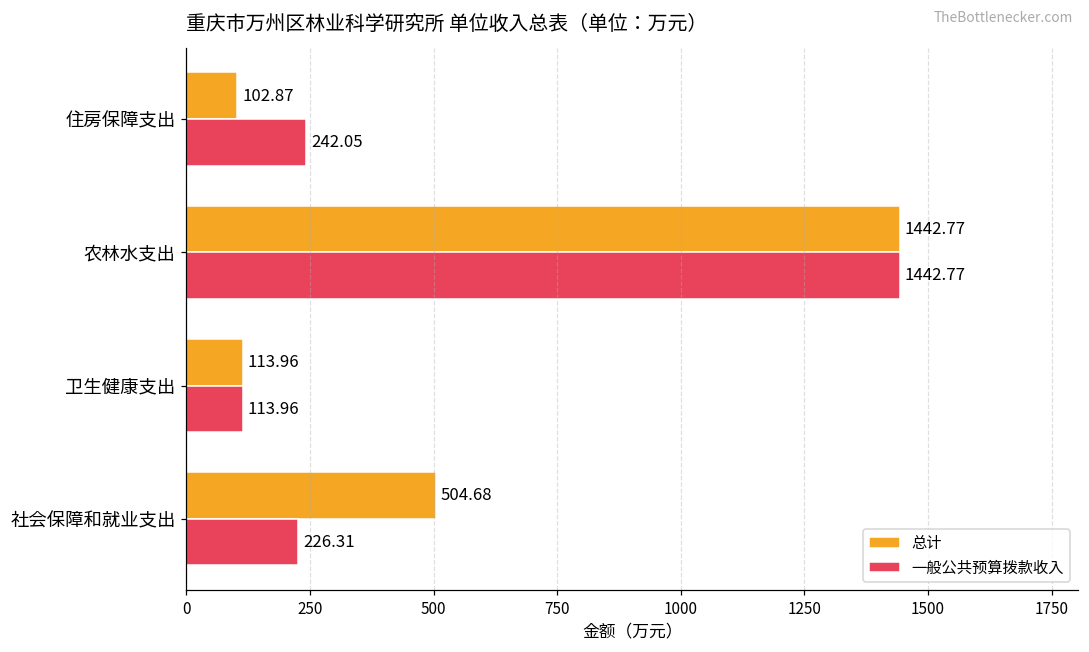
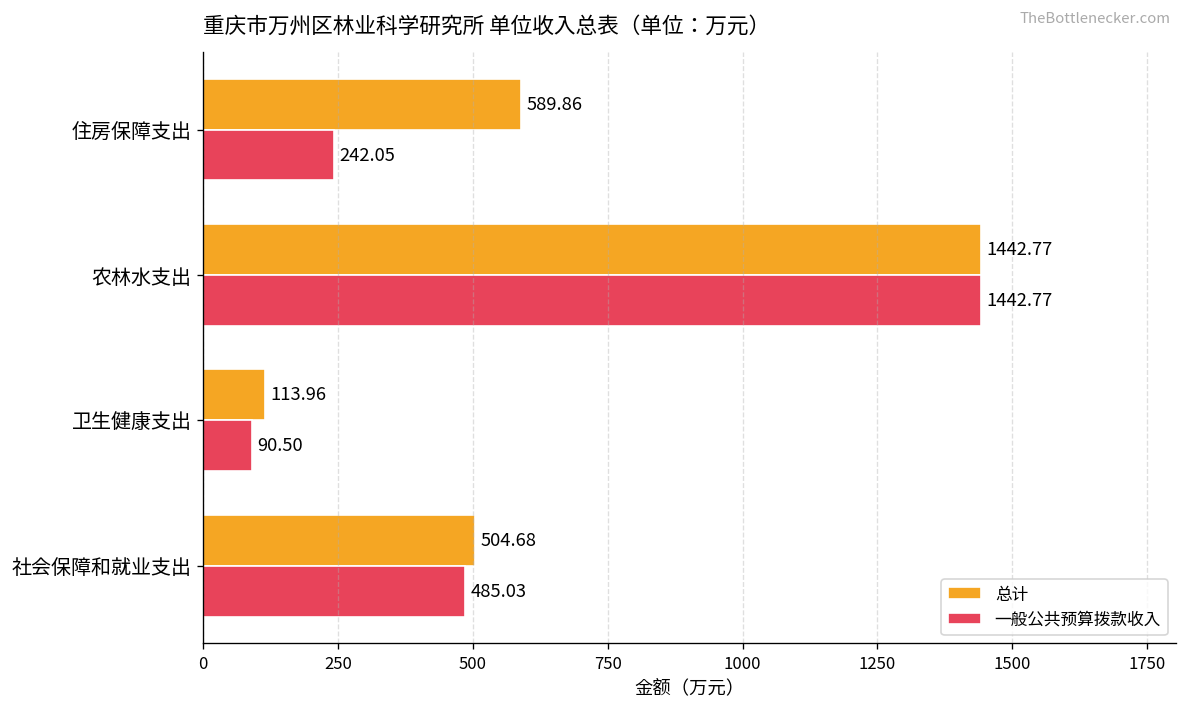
总计, 住房保障支出: 102.87 -> 589.86
一般公共预算拨款收入, 卫生健康支出: 113.96 -> 90.50
一般公共预算拨款收入, 社会保障和就业支出: 226.31 -> 485.03
